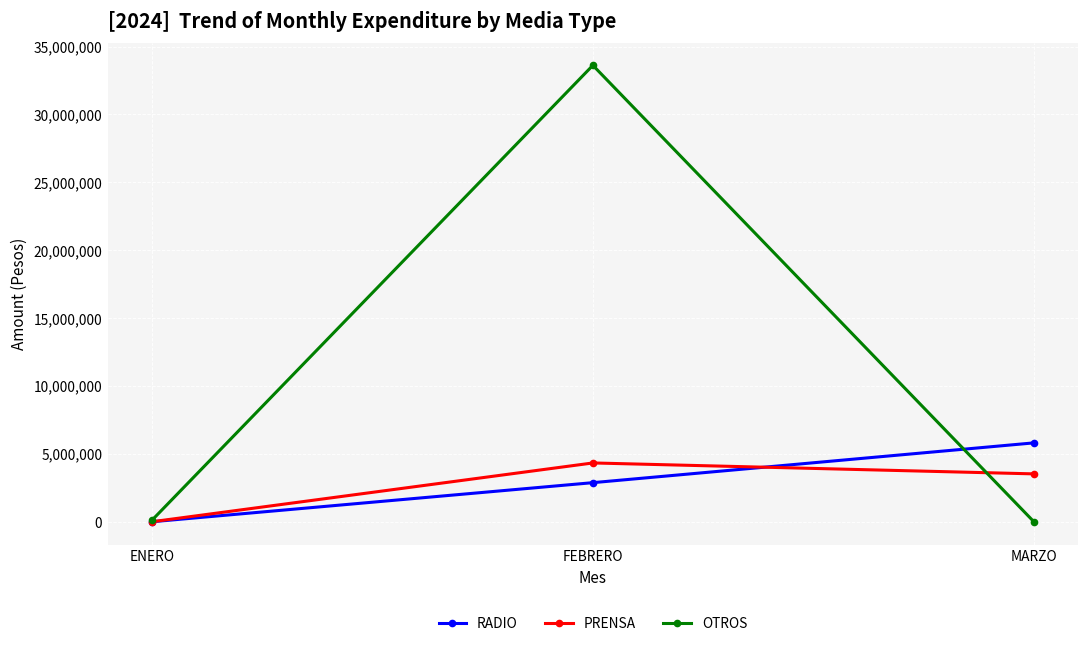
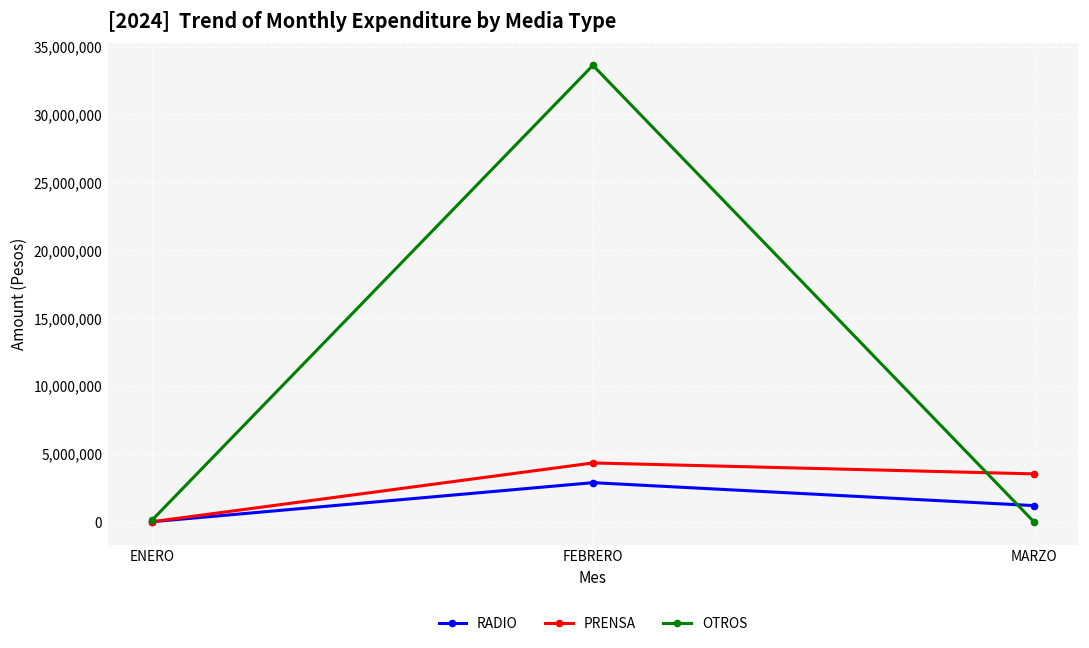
RADIO, MARZO: 5,800,000 -> 1,200,000
